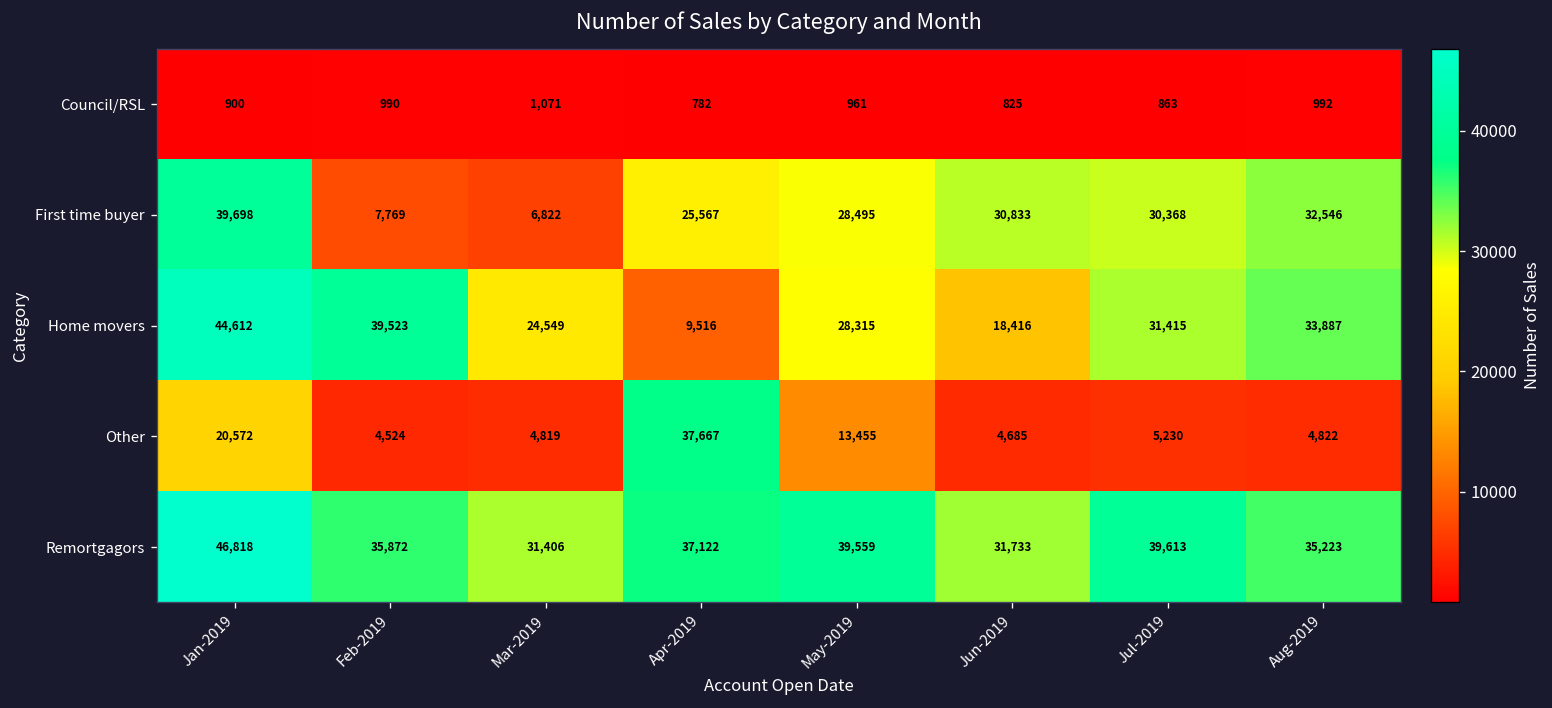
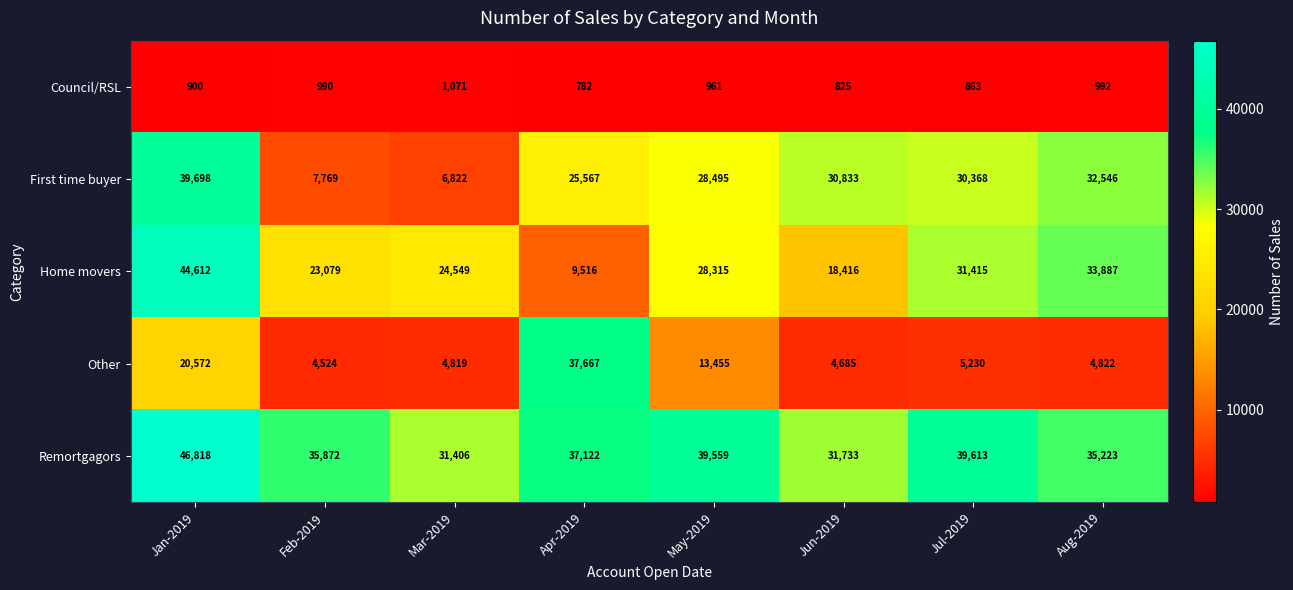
Home movers, Feb-2019: 39,523 -> 23,079
